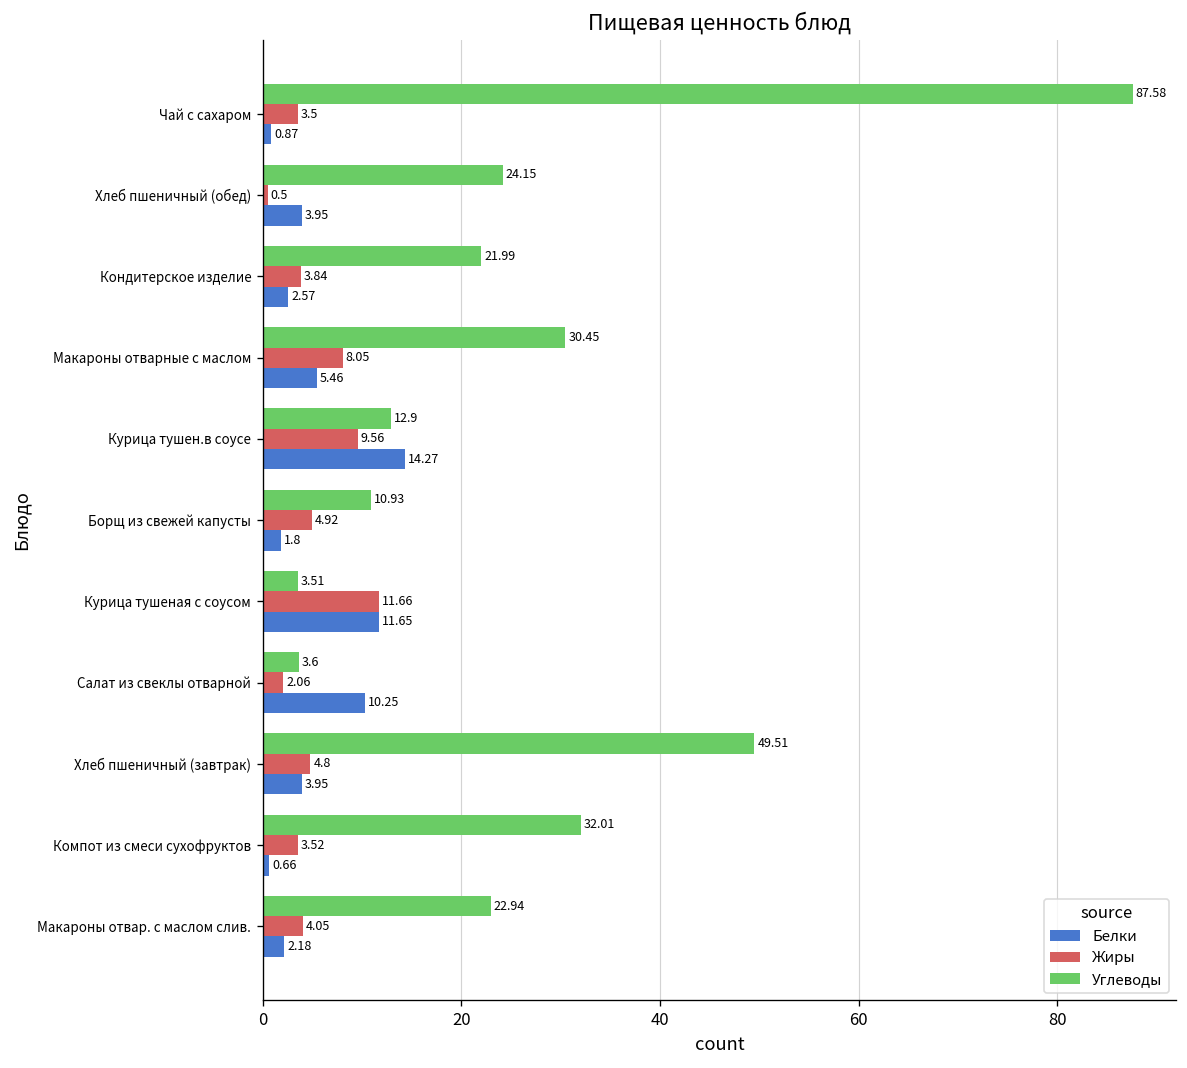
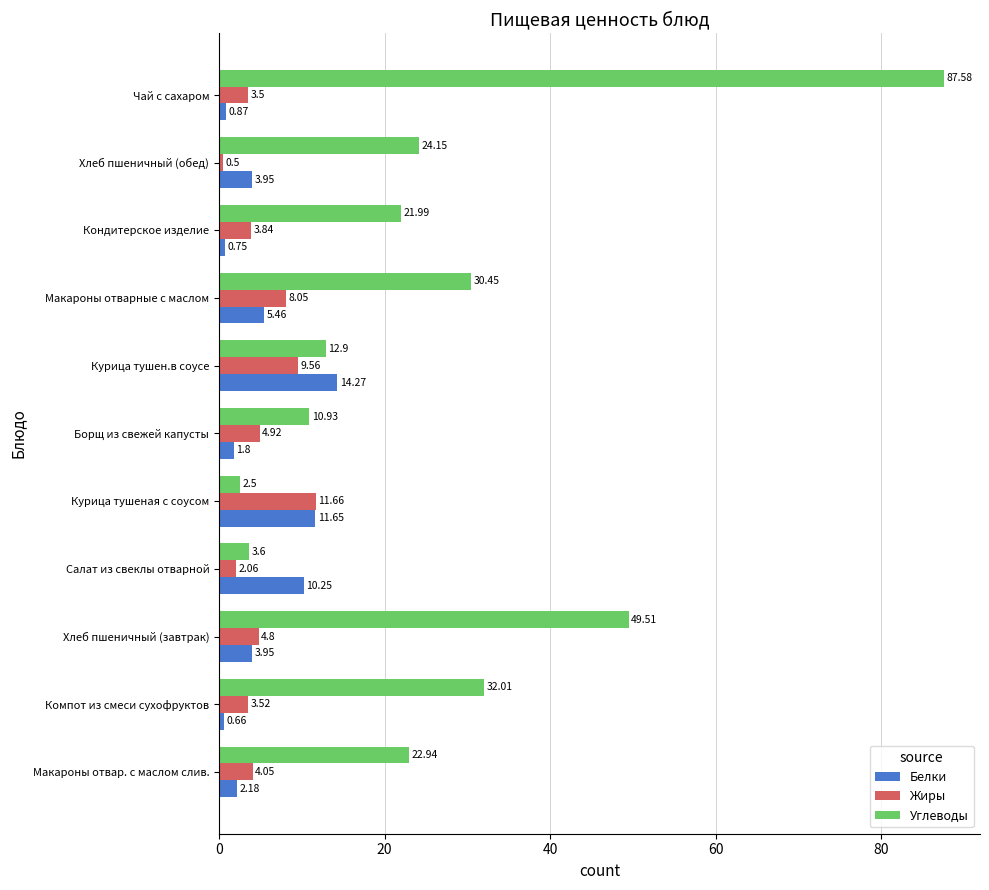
Белки, Кондитерское изделие: 2.57 -> 0.75
Углеводы, Курица тушеная с соусом: 3.51 -> 2.5
